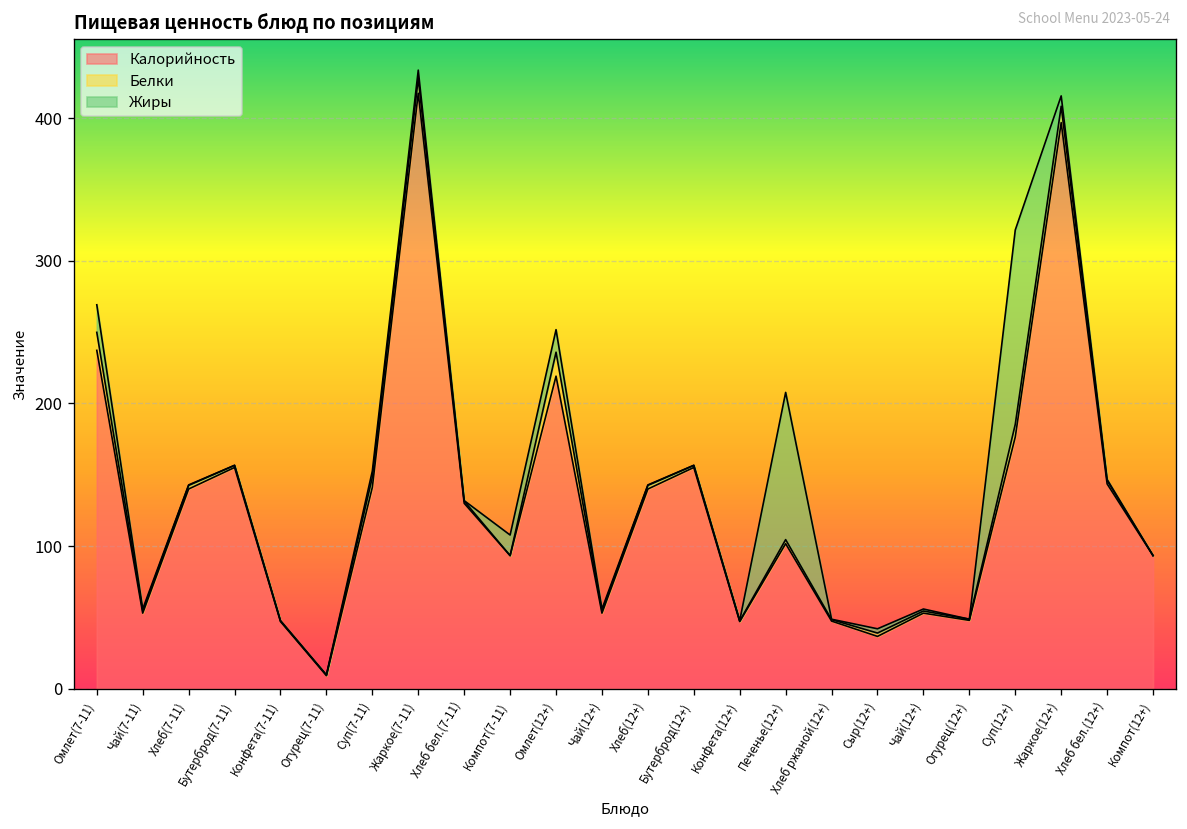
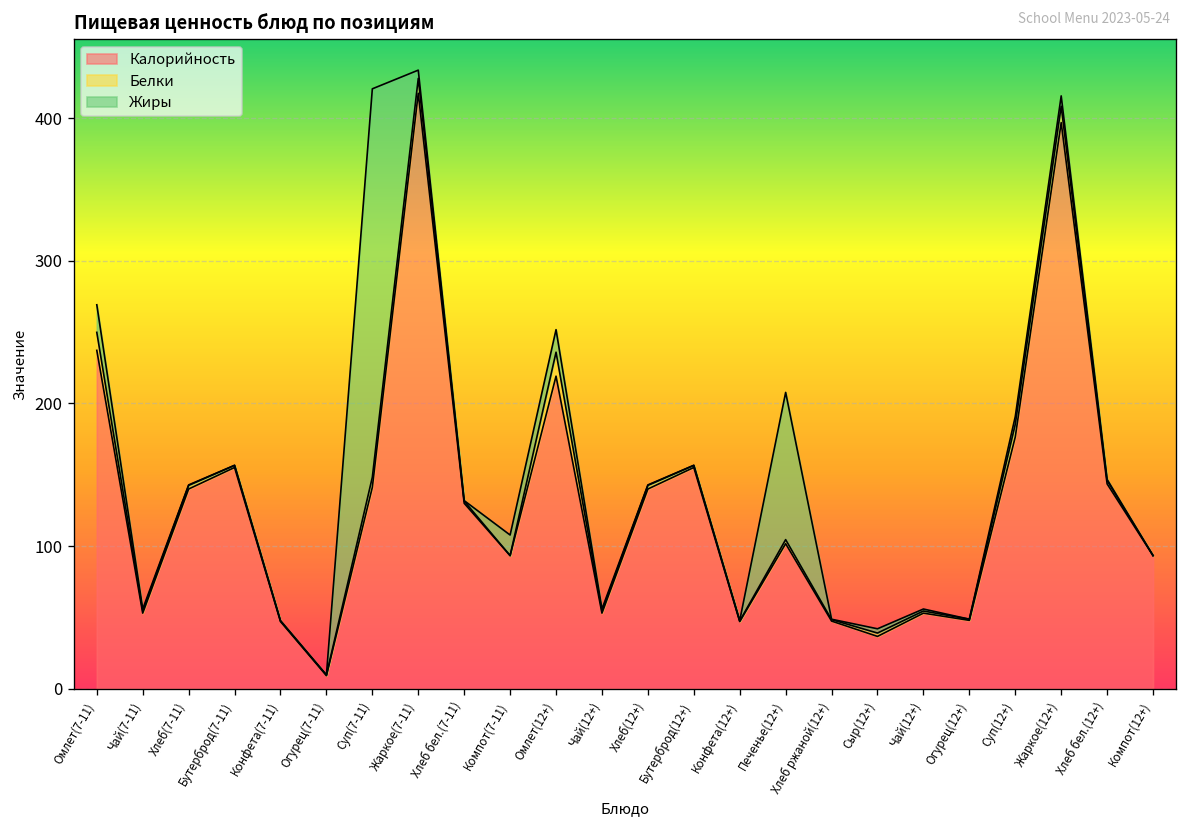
Жиры, Суп(7-11): 4 -> 272
Жиры, Суп(12+): 136 -> 5
